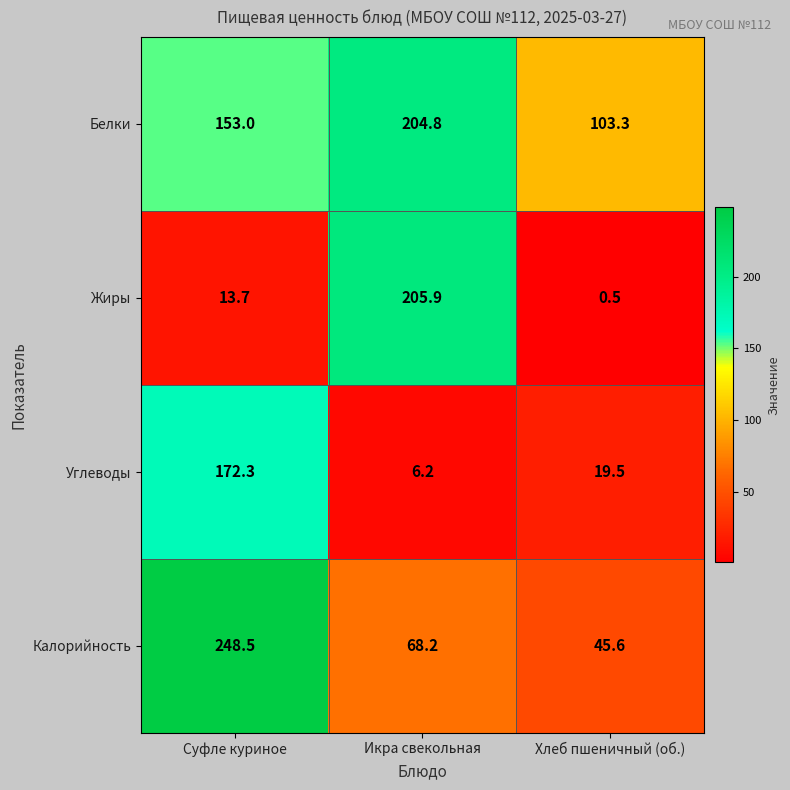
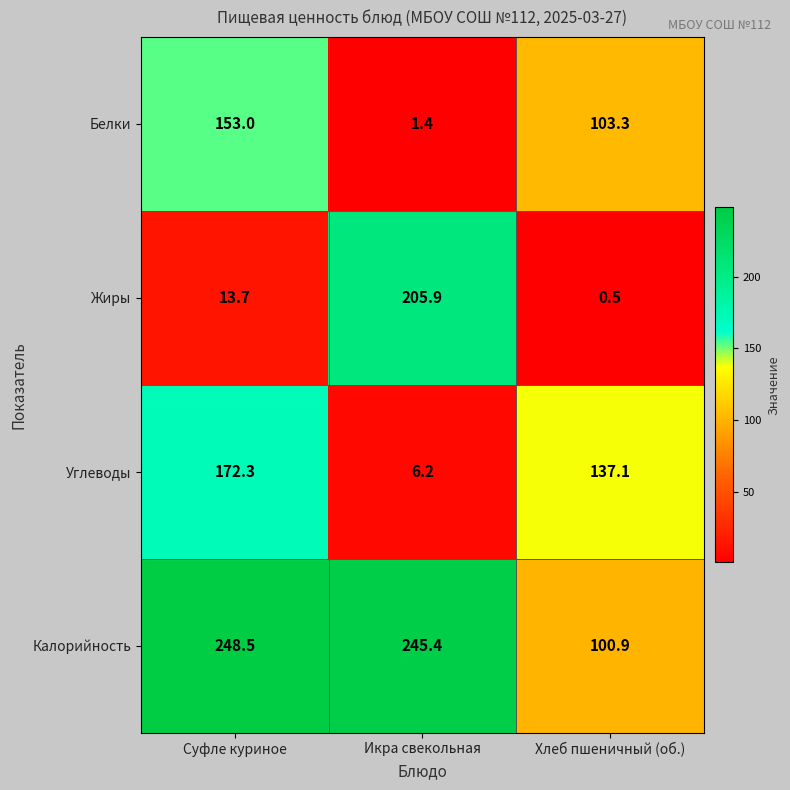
Белки, Икра свекольная: 204.8 -> 1.4
Углеводы, Хлеб пшеничный (об.): 19.5 -> 137.1
Калорийность, Икра свекольная: 68.2 -> 245.4
Калорийность, Хлеб пшеничный (об.): 45.6 -> 100.9
